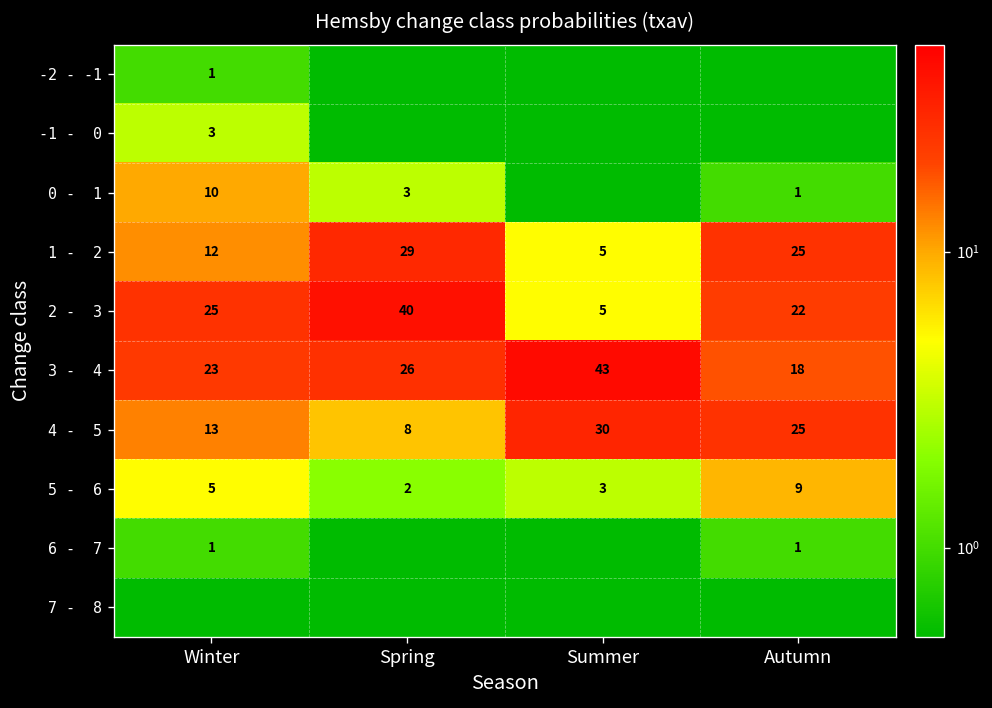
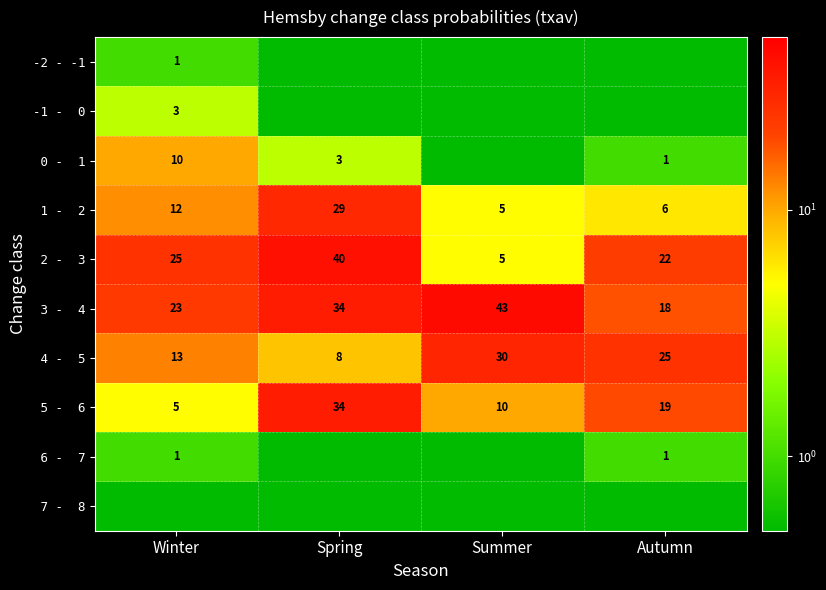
1 - 2, Autumn: 25 -> 6
3 - 4, Spring: 26 -> 34
5 - 6, Spring: 2 -> 34
5 - 6, Summer: 3 -> 10
5 - 6, Autumn: 9 -> 19
